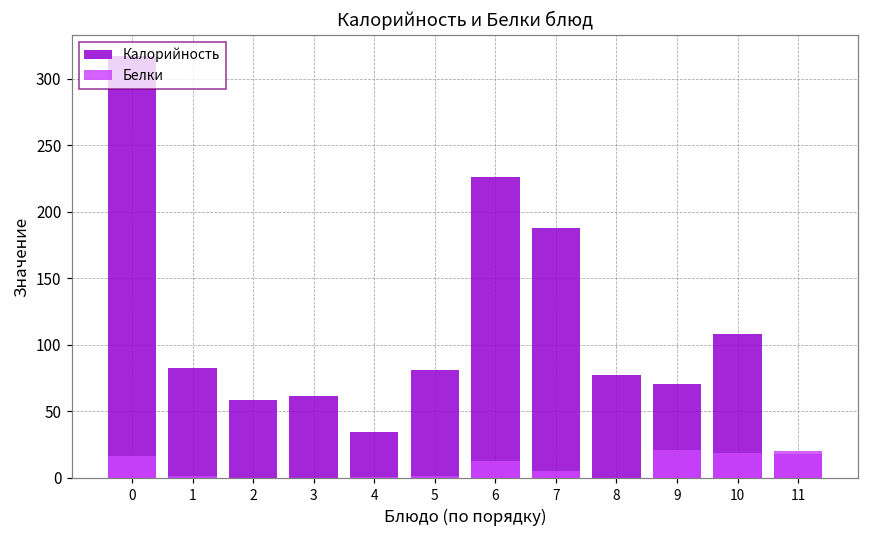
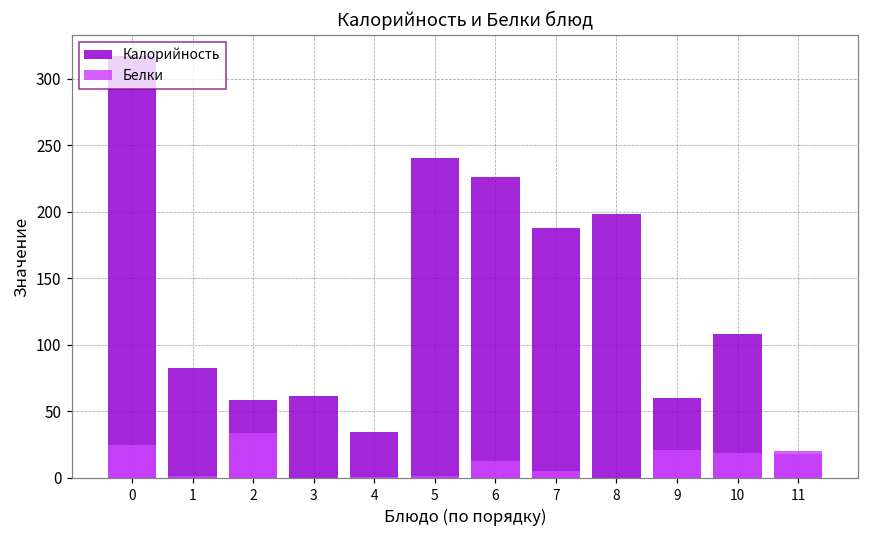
Белки, 0: 16 -> 25
Белки, 2: 0 -> 34
Калорийность, 5: 81 -> 241
Калорийность, 8: 78 -> 199
Калорийность, 9: 70 -> 60
